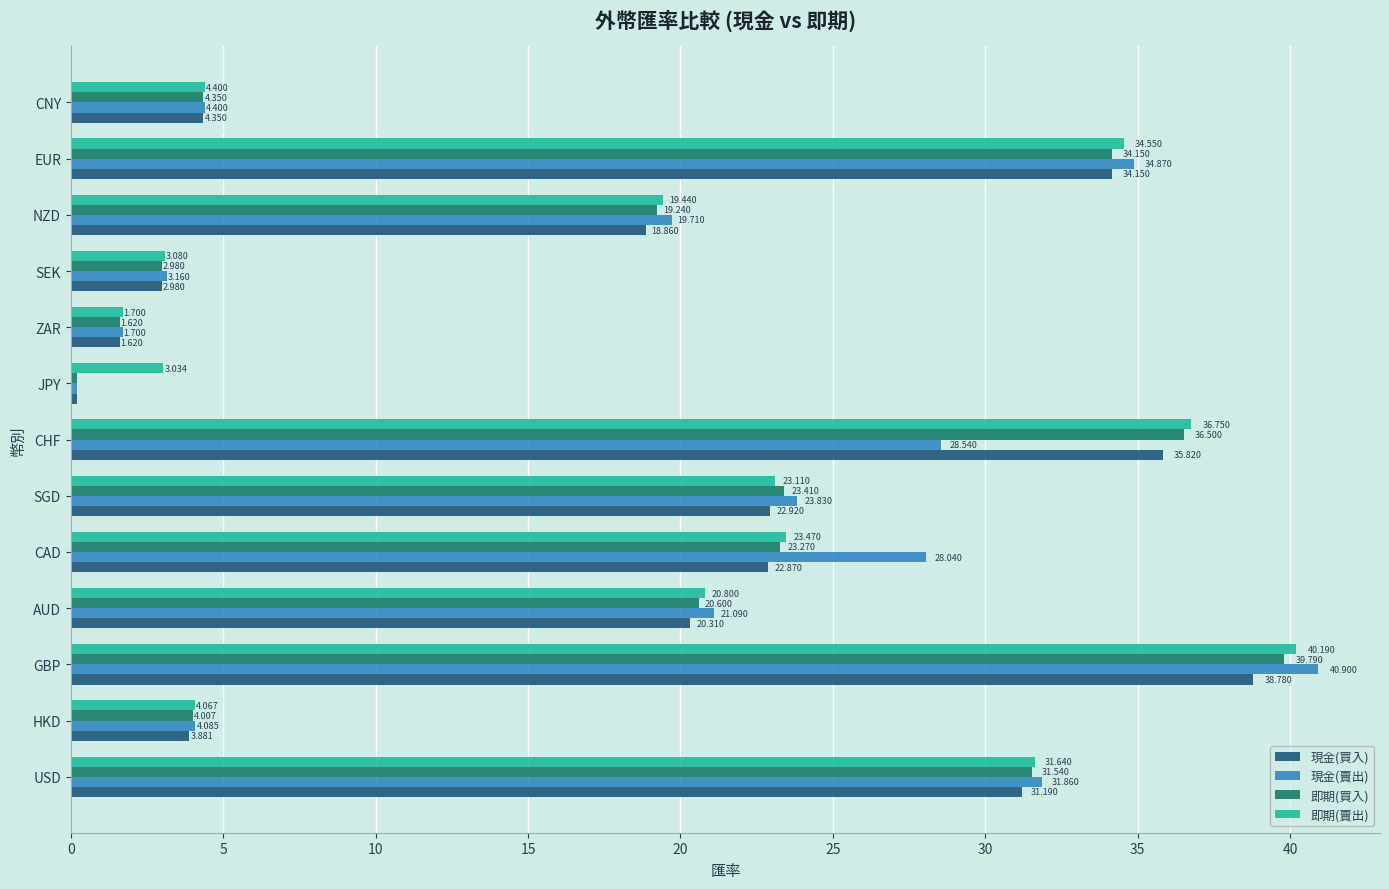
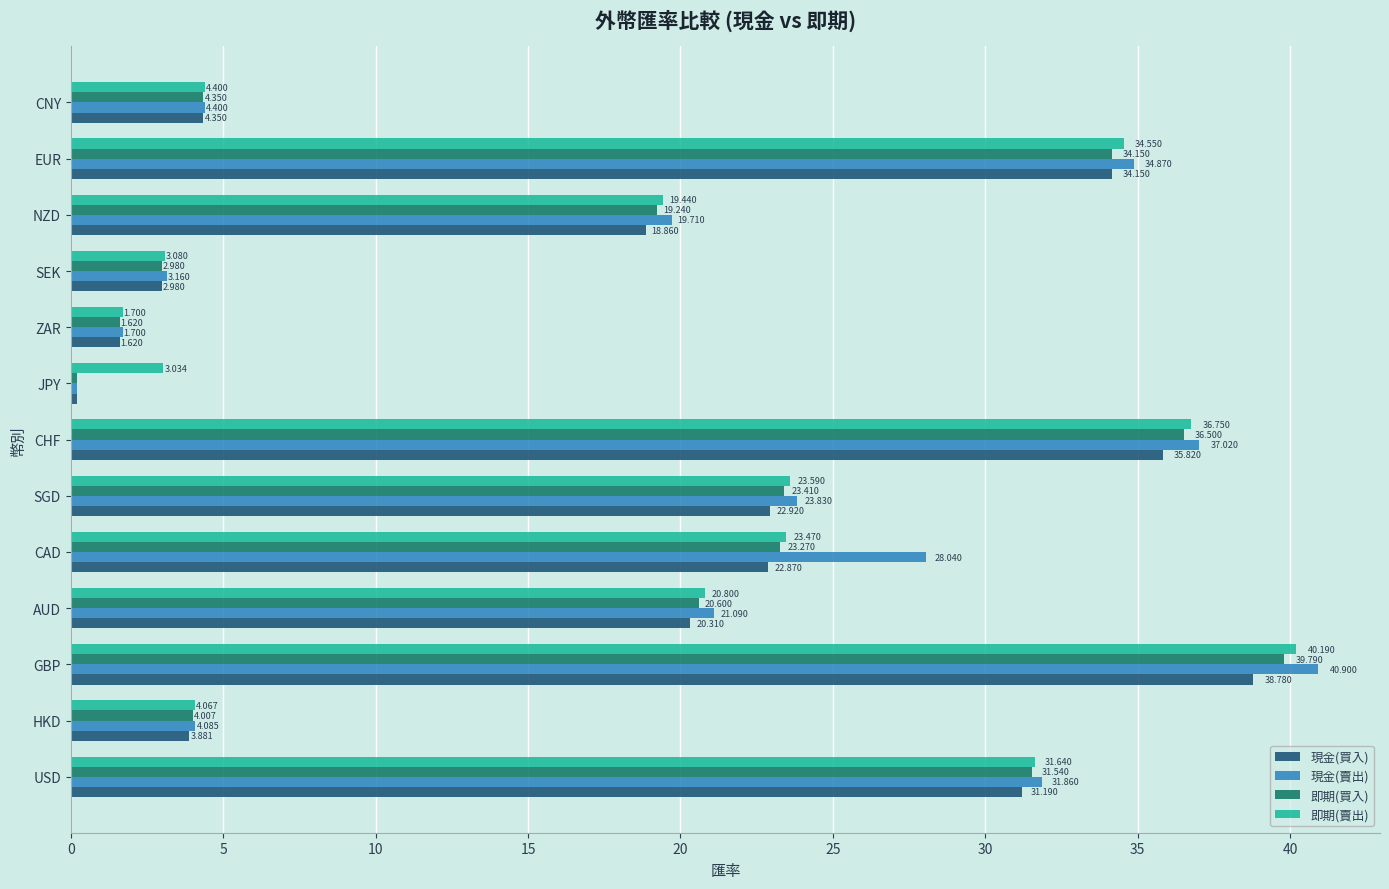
現金(賣出), CHF: 28.540 -> 37.020
即期(賣出), SGD: 23.110 -> 23.590
